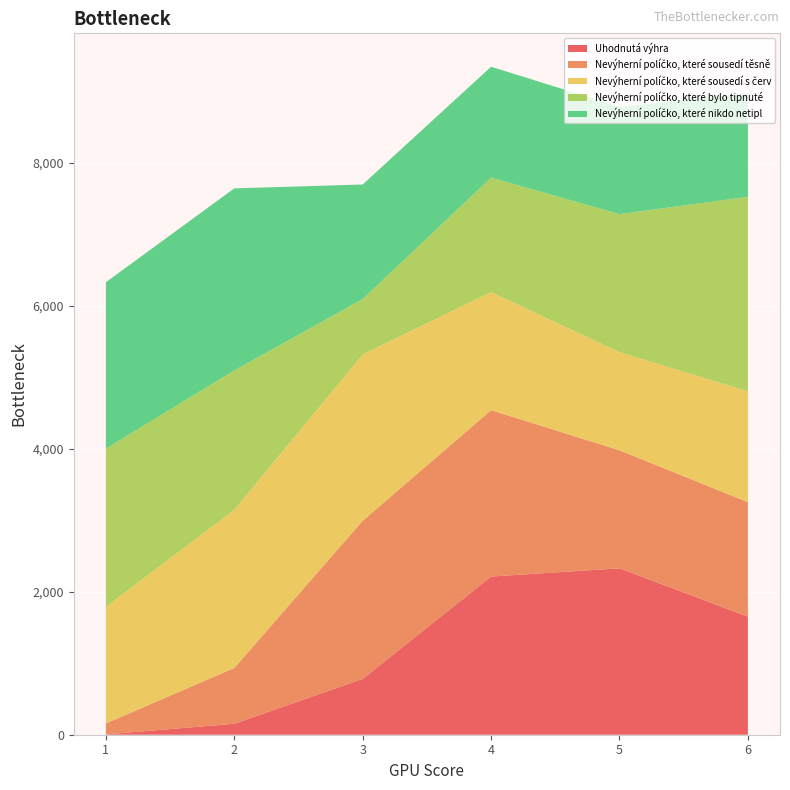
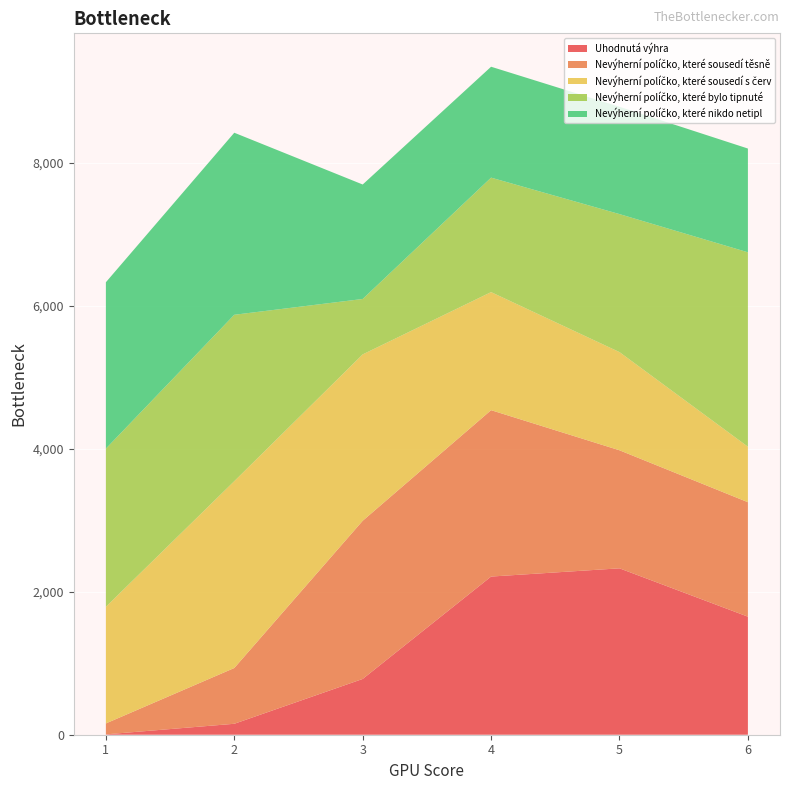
Nevýherní políčko, které sousedí s červ, 2: 2,200 -> 2,600
Nevýherní políčko, které bylo tipnuté, 2: 2,000 -> 2,300
Nevýherní políčko, které sousedí s červ, 6: 1,600 -> 800
